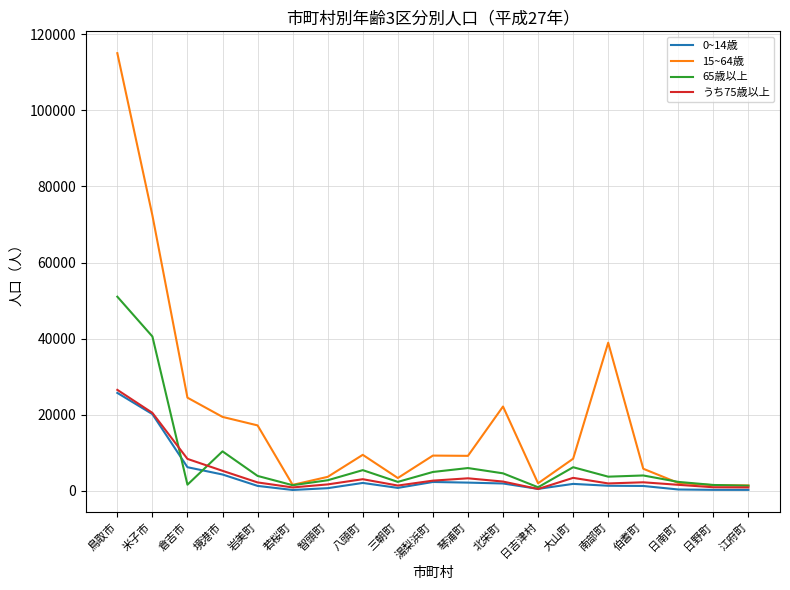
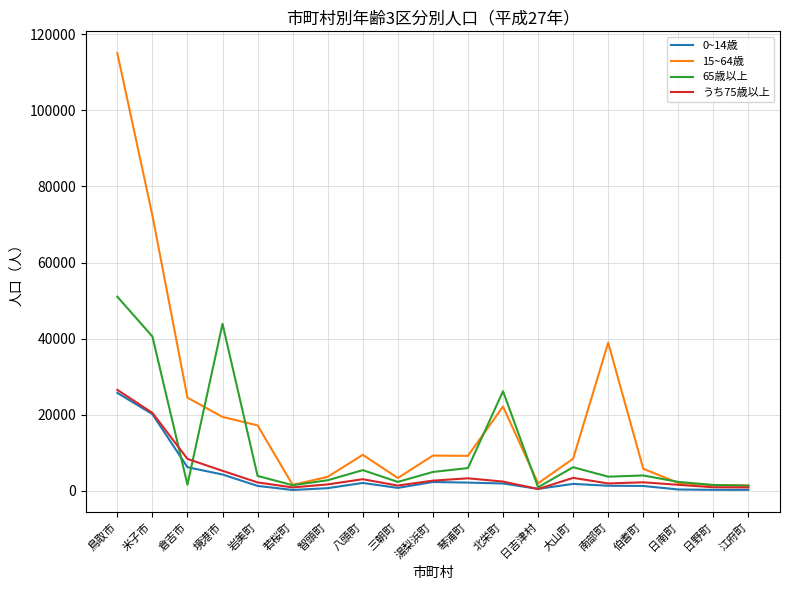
65歳以上, 境港市: 10000 -> 44000
65歳以上, 北栄町: 5000 -> 26000
